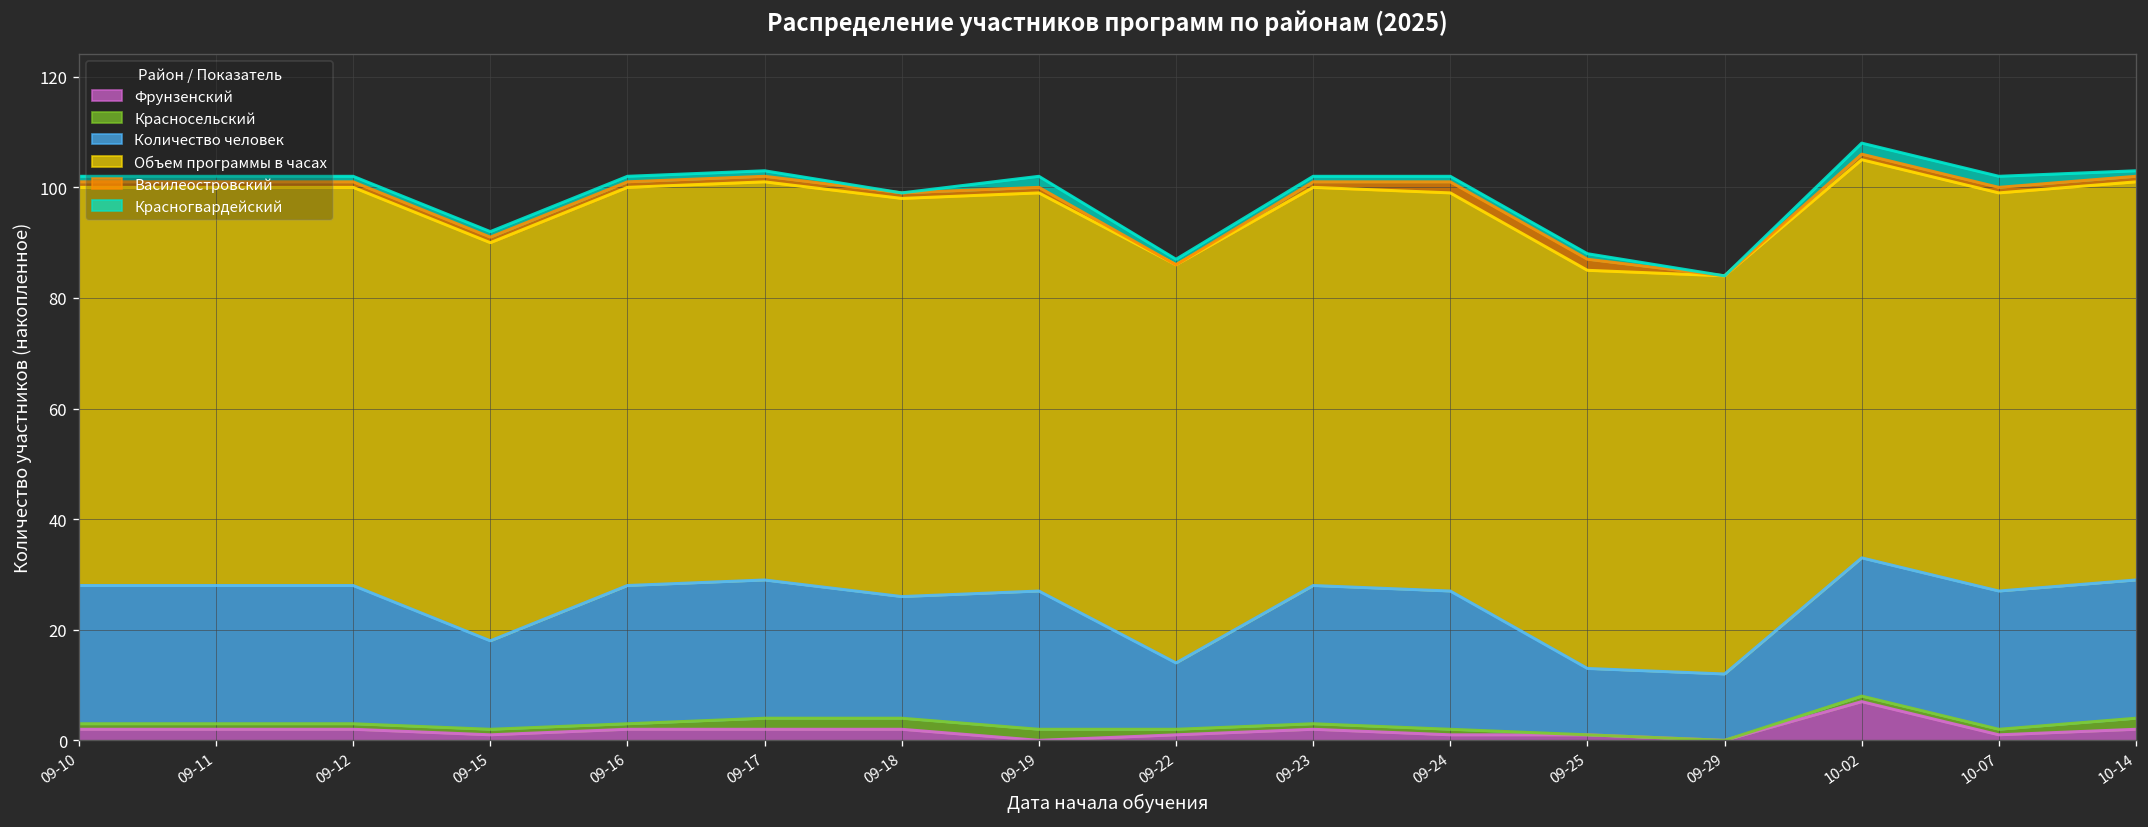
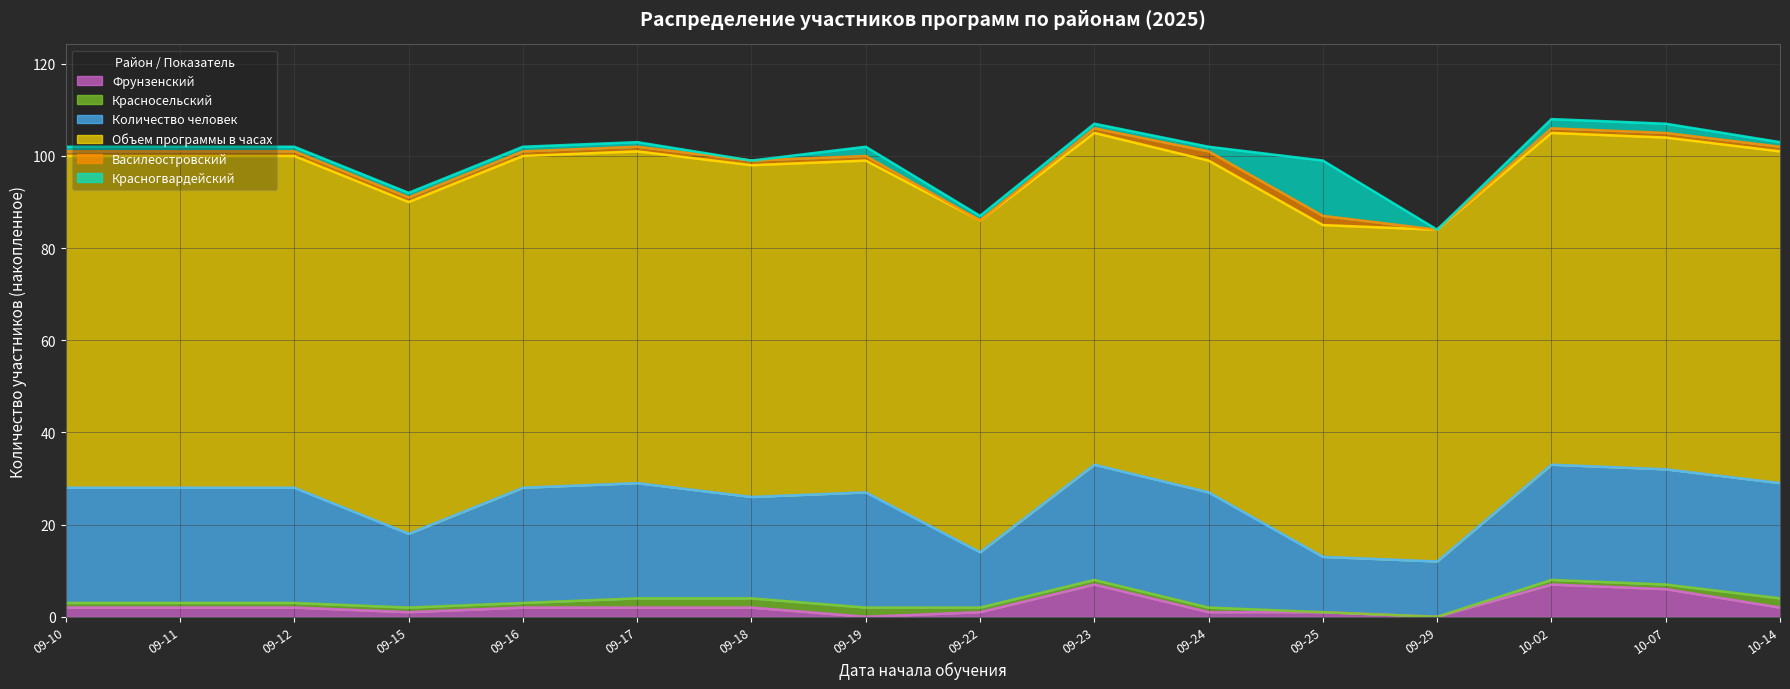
Фрунзенский, 09-23: 2 -> 7
Красногвардейский, 09-25: 1 -> 12
Фрунзенский, 10-07: 1 -> 6
